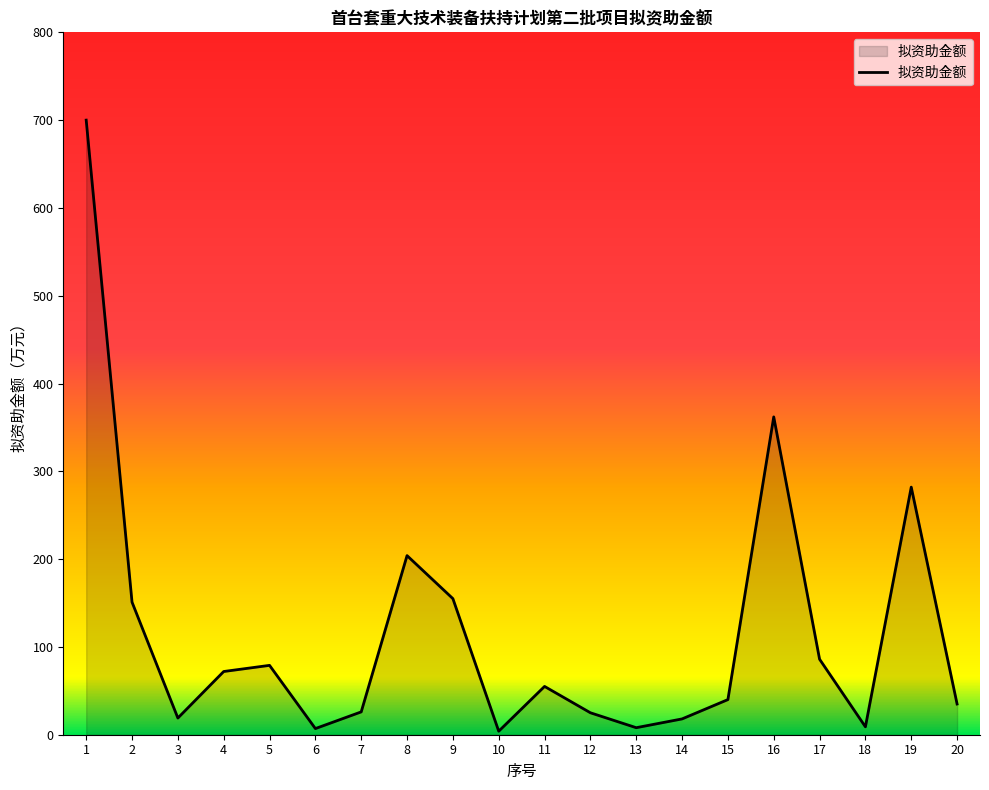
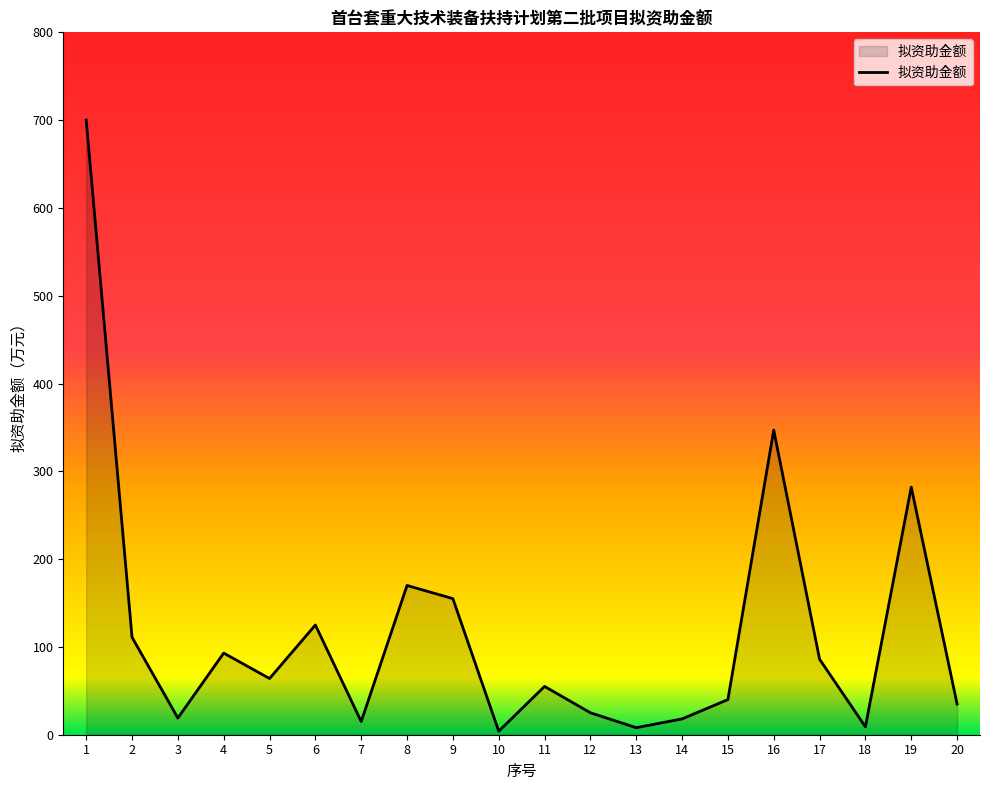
2: 150 -> 110
4: 70 -> 90
5: 80 -> 60
6: 10 -> 130
7: 30 -> 20
8: 200 -> 170
16: 360 -> 350
